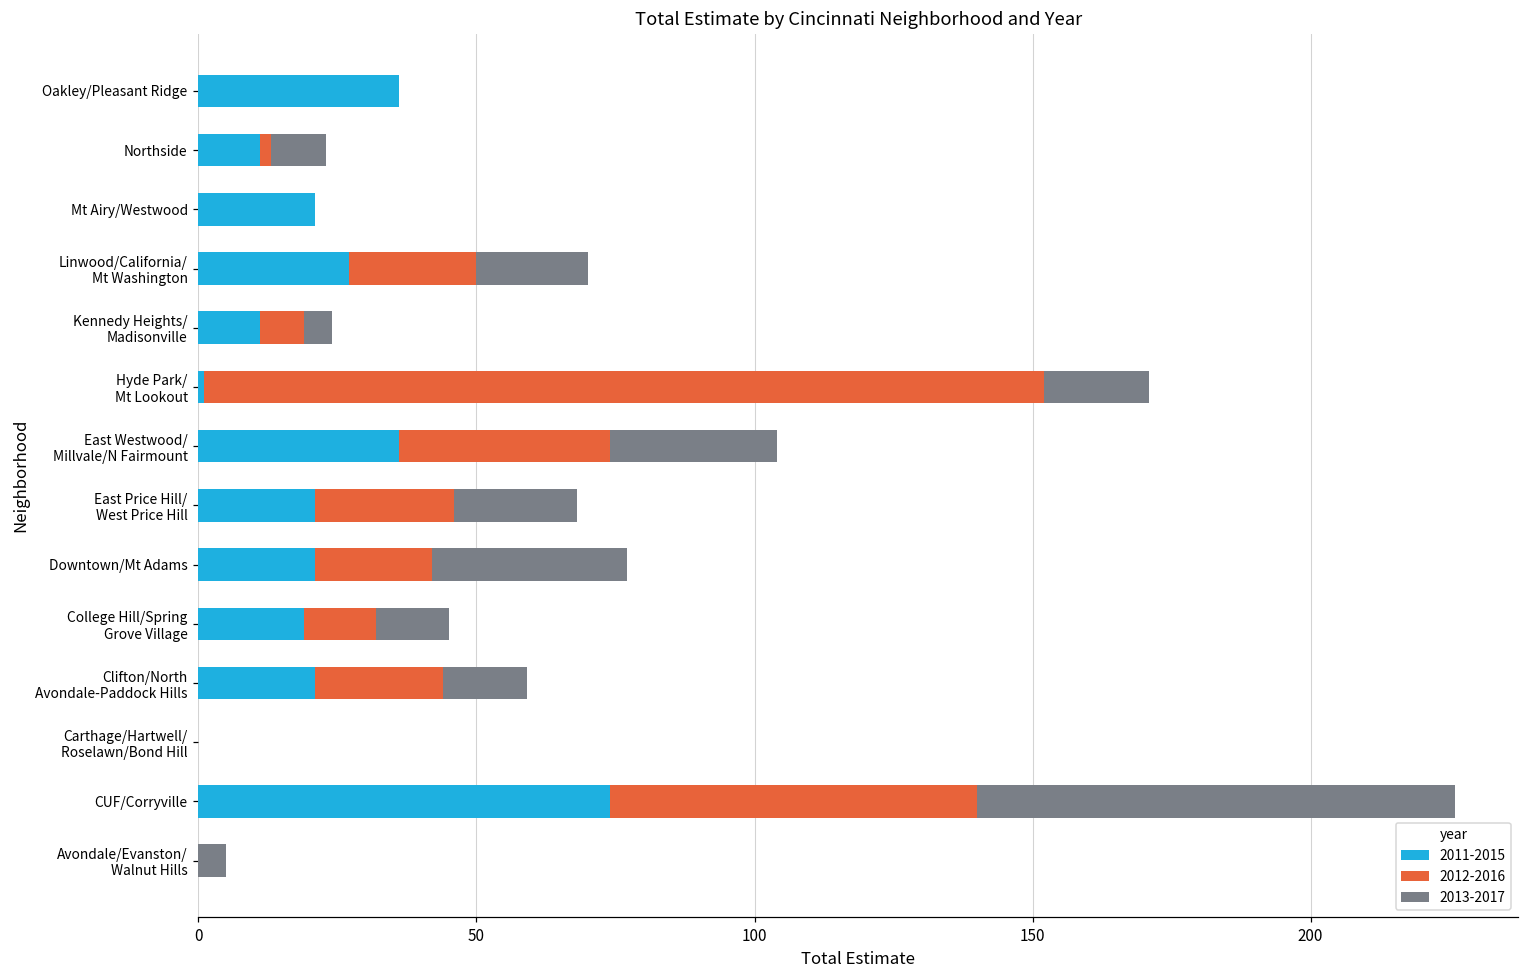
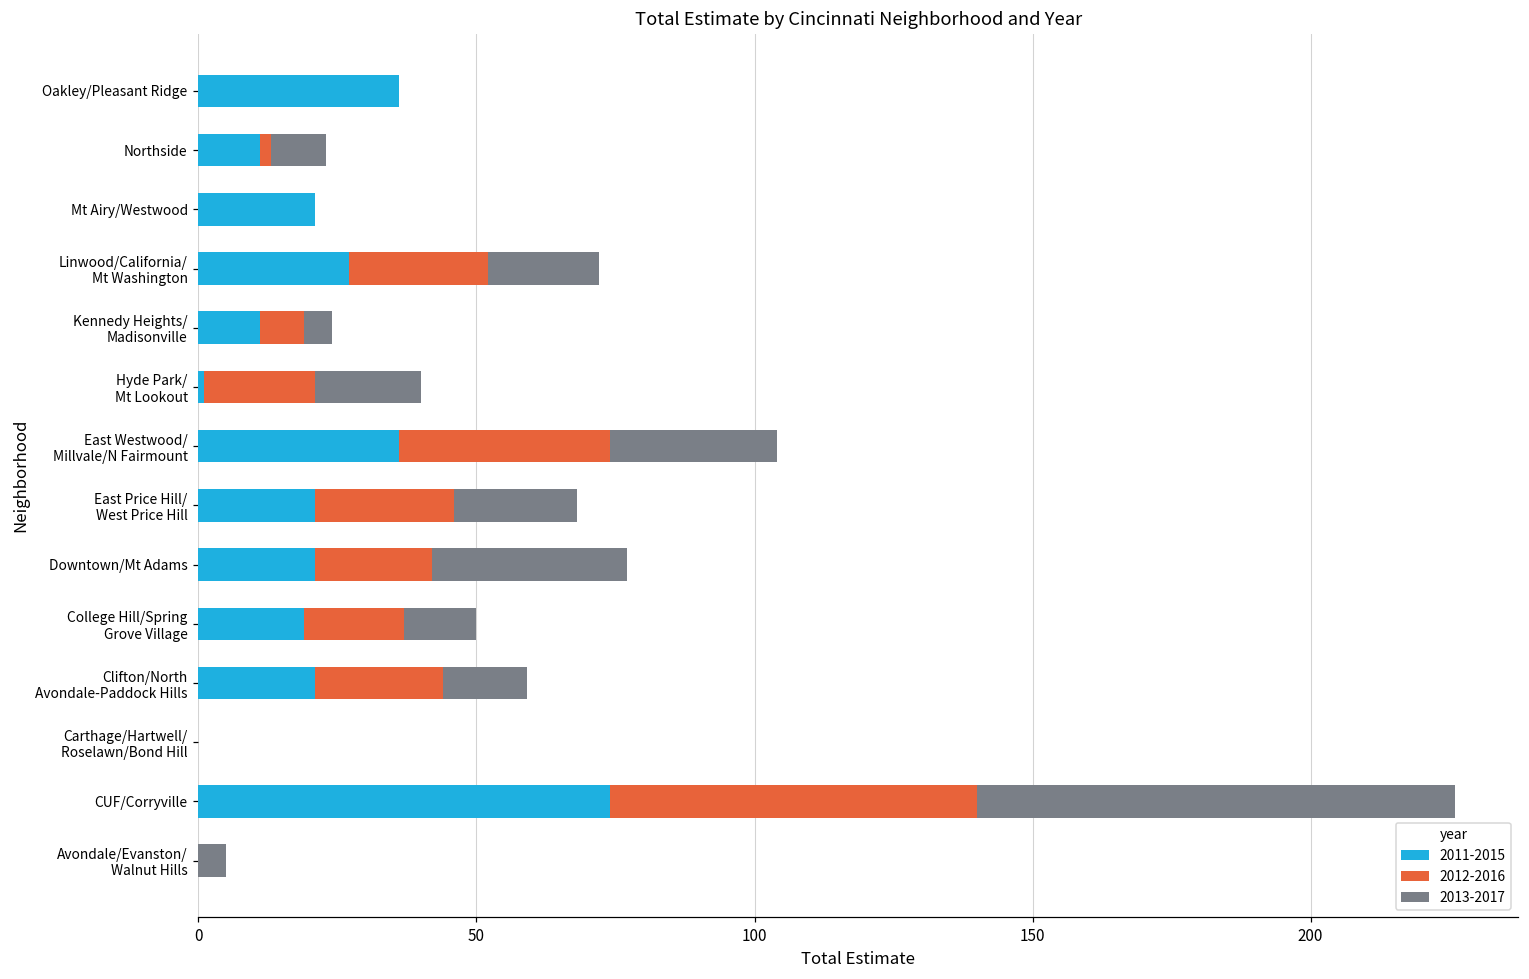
2012-2016, Linwood/California/ Mt Washington: 23 -> 25
2012-2016, Hyde Park/ Mt Lookout: 151 -> 20
2012-2016, College Hill/Spring Grove Village: 13 -> 18
